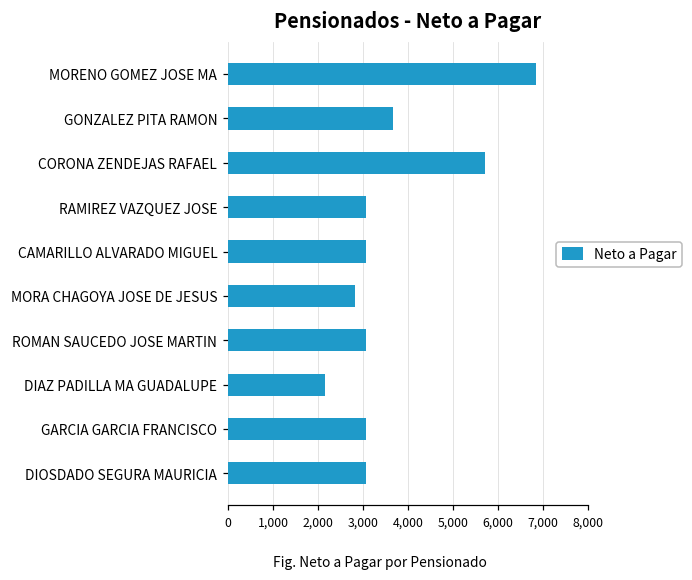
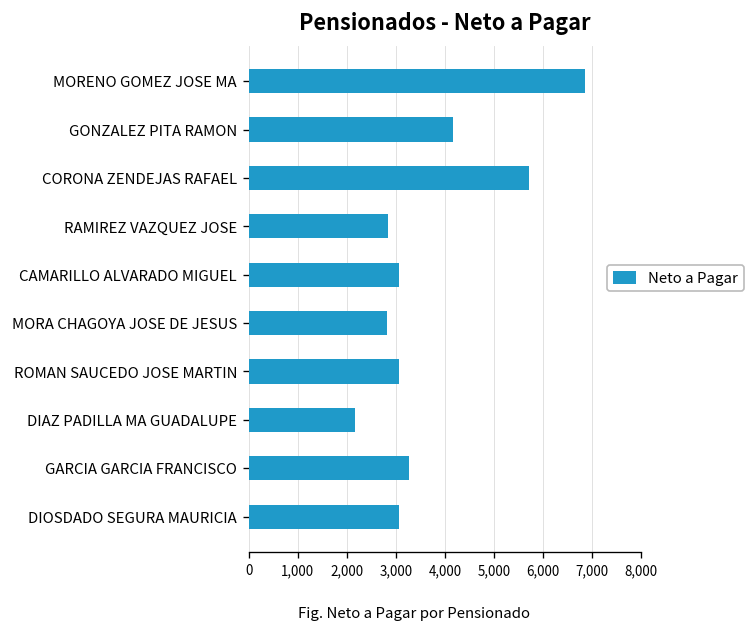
GONZALEZ PITA RAMON: 3,700 -> 4,200
RAMIREZ VAZQUEZ JOSE: 3,100 -> 2,800
GARCIA GARCIA FRANCISCO: 3,100 -> 3,300
